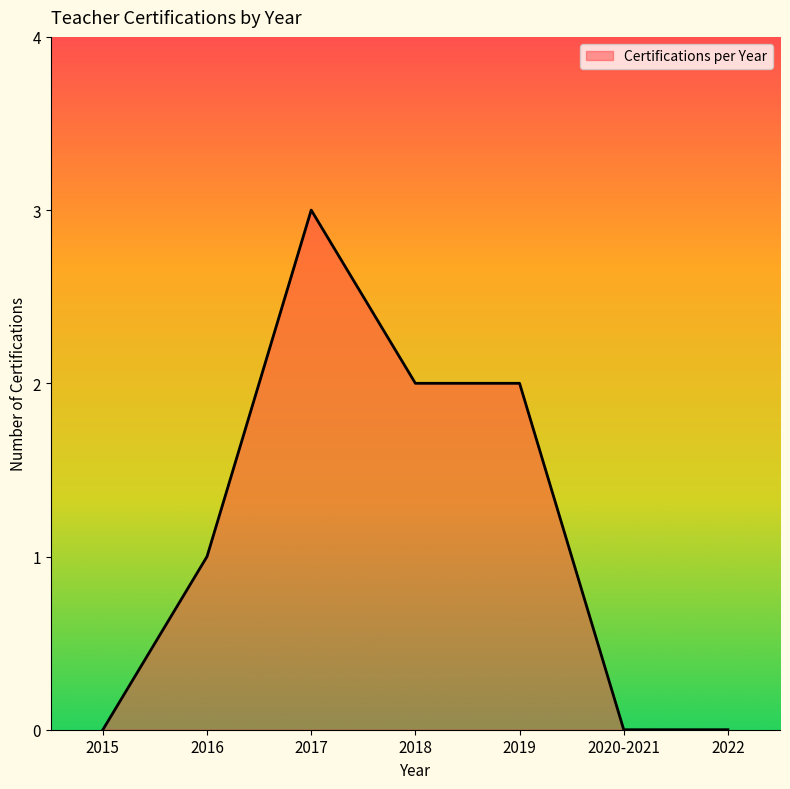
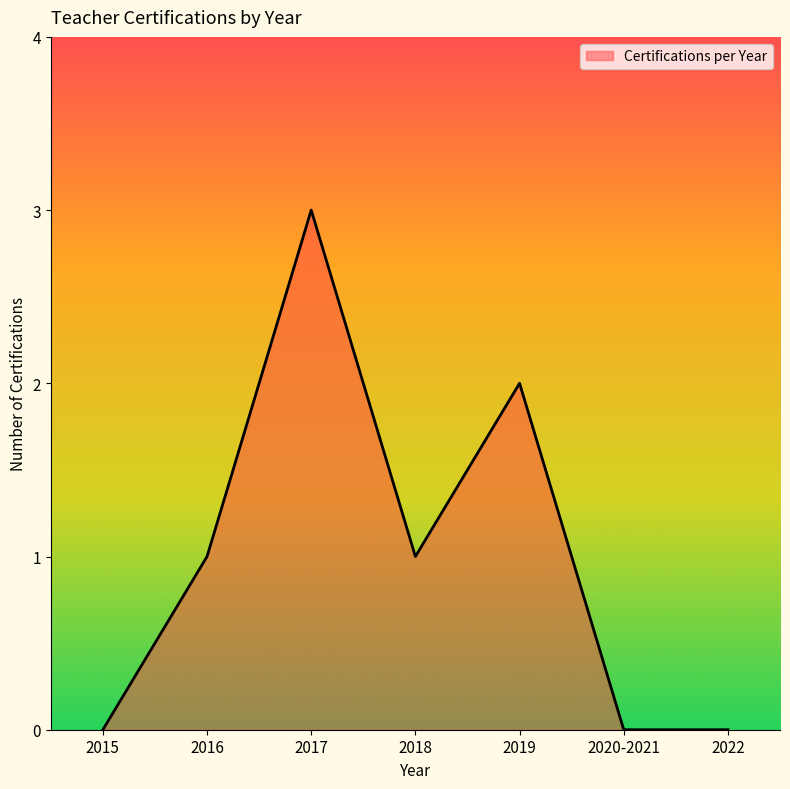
2018: 2 -> 1
